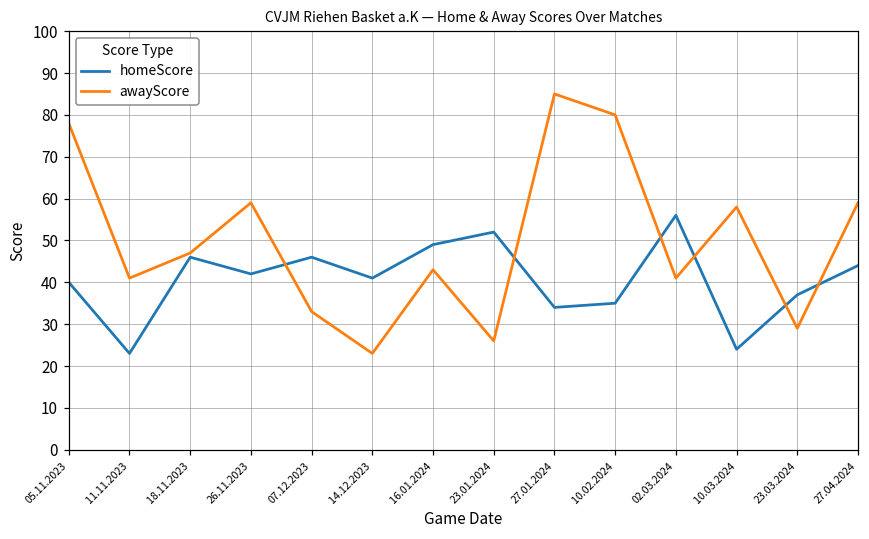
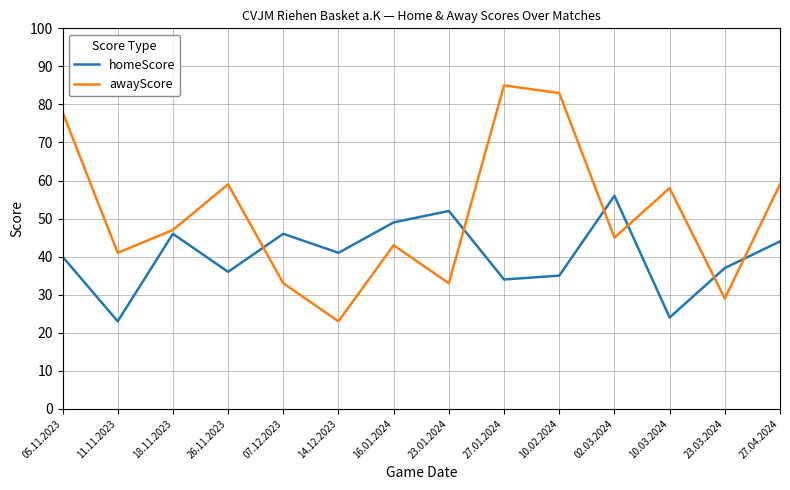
homeScore, 26.11.2023: 42 -> 36
awayScore, 23.01.2024: 26 -> 33
awayScore, 10.02.2024: 80 -> 83
awayScore, 02.03.2024: 41 -> 45
